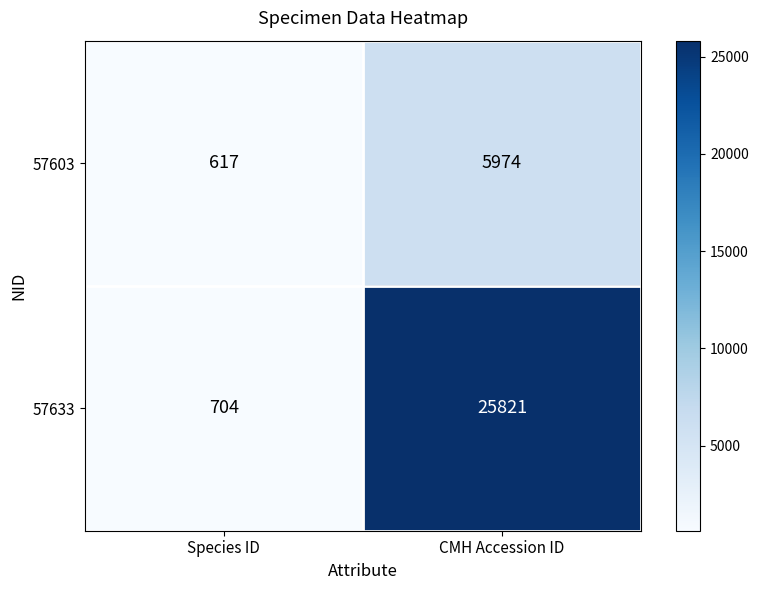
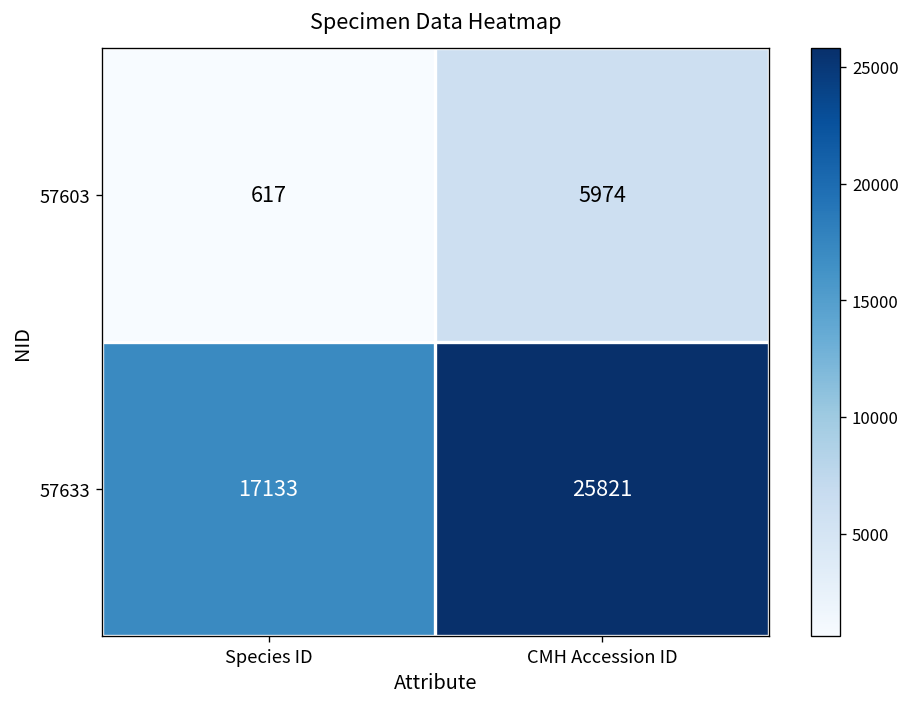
57633, Species ID: 704 -> 17133
